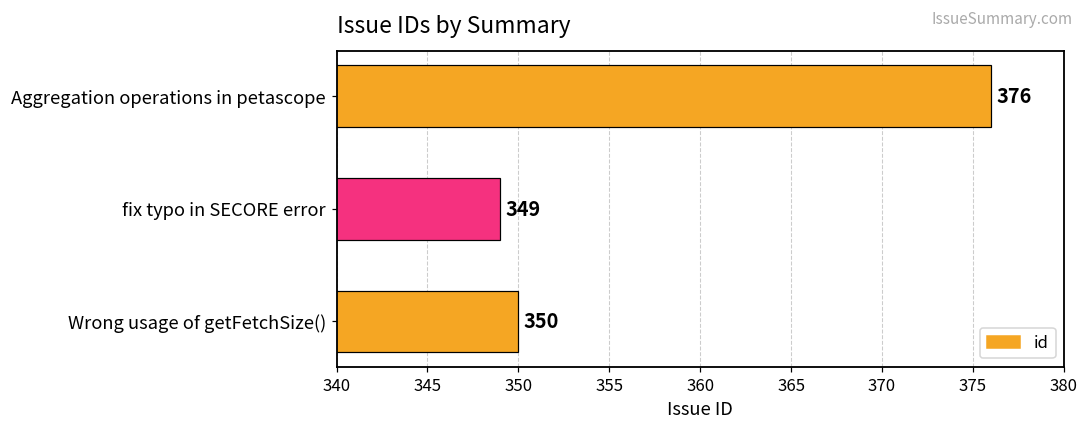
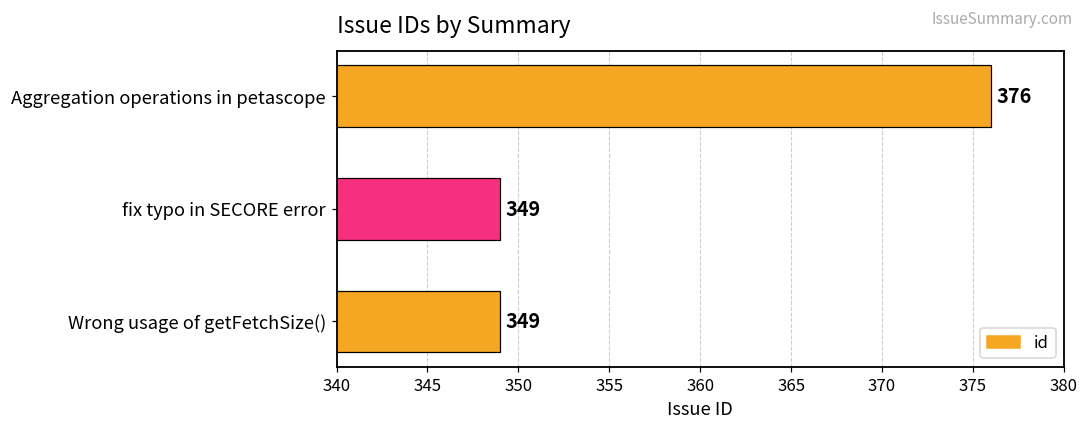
Wrong usage of getFetchSize(): 350 -> 349
